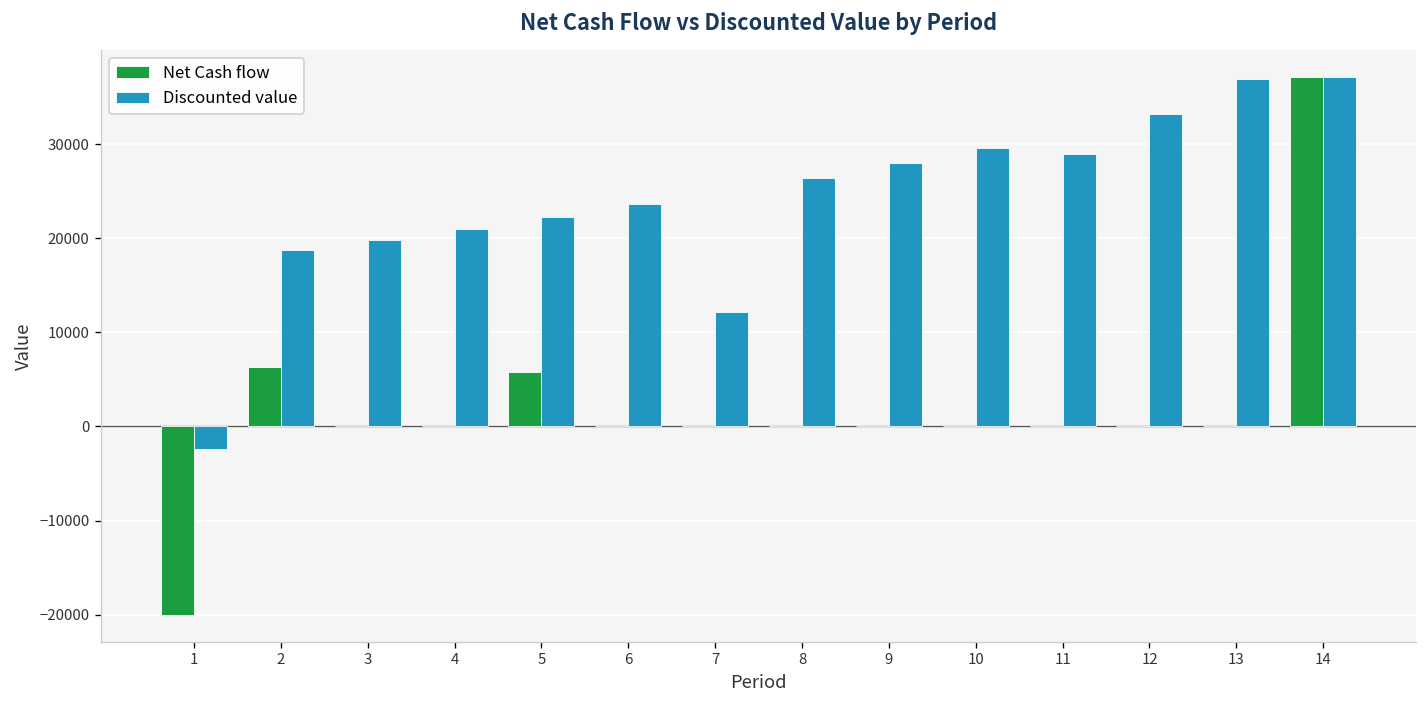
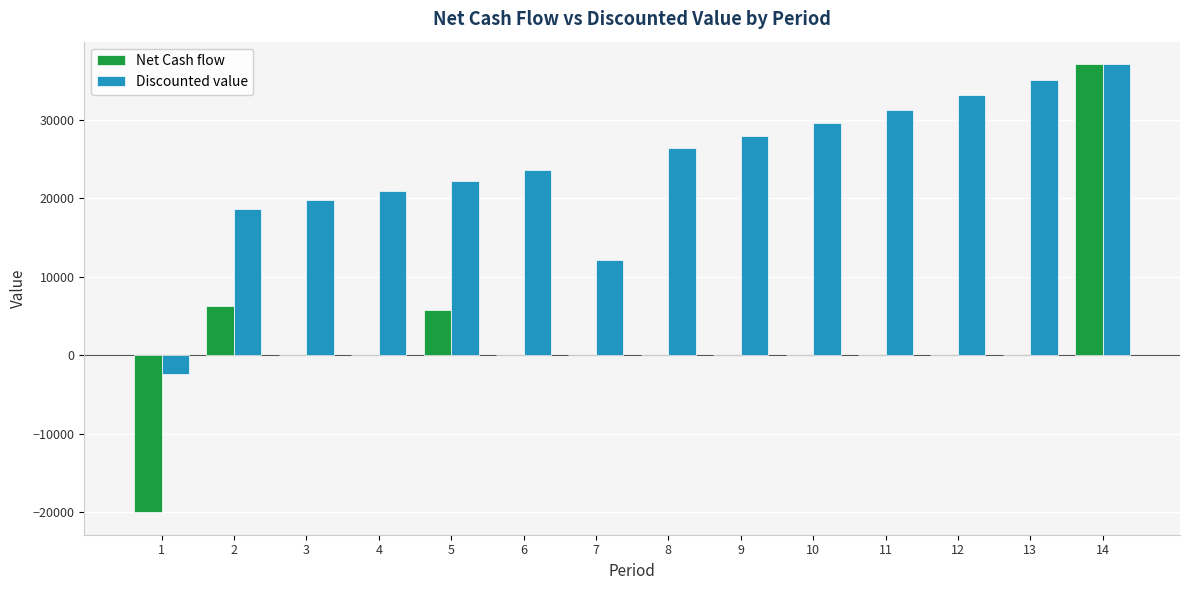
Discounted value, 11: 29000 -> 31000
Discounted value, 13: 37000 -> 35000
